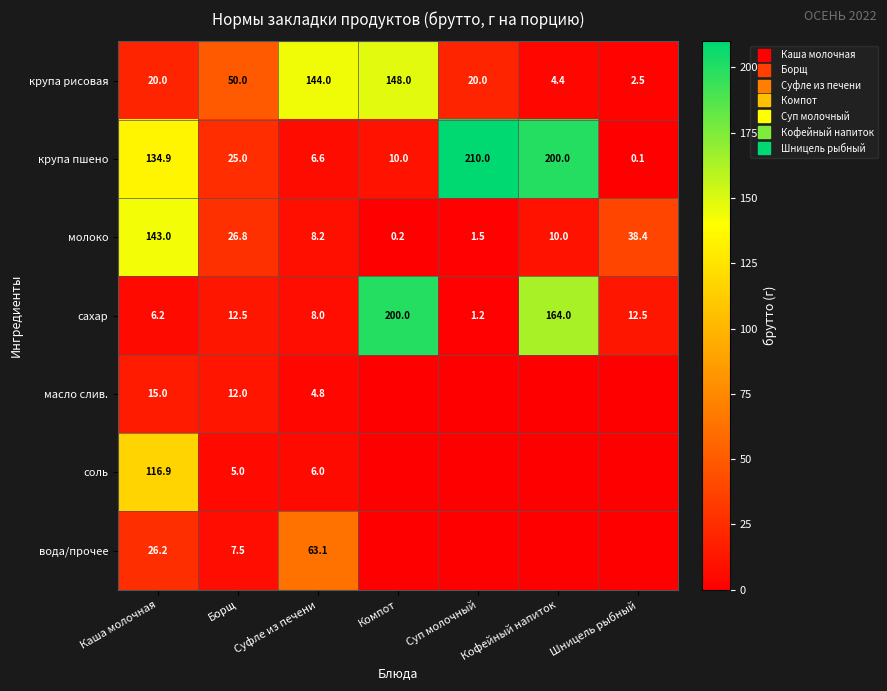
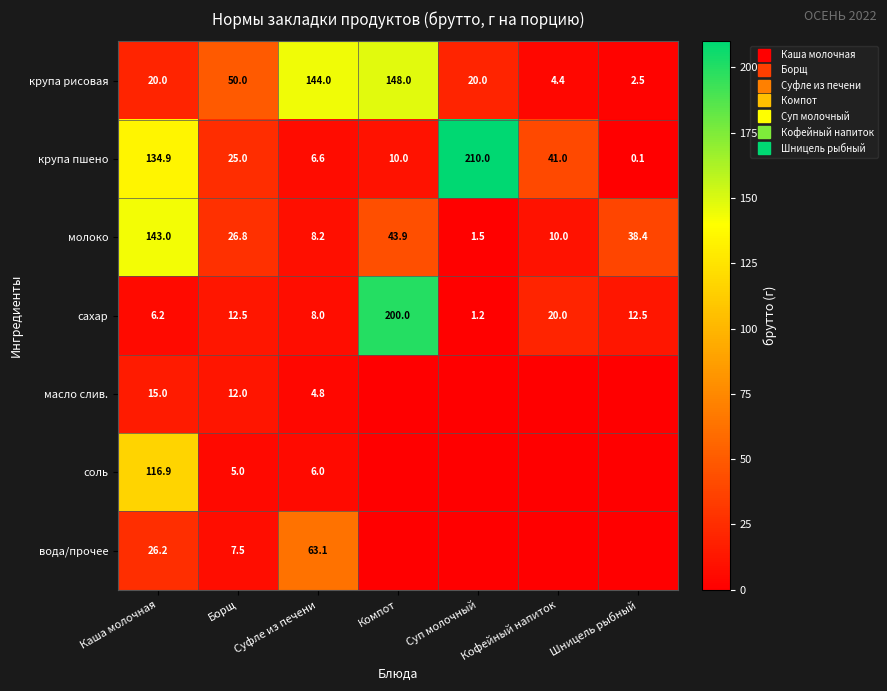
крупа пшено, Кофейный напиток: 200.0 -> 41.0
молоко, Компот: 0.2 -> 43.9
сахар, Кофейный напиток: 164.0 -> 20.0
